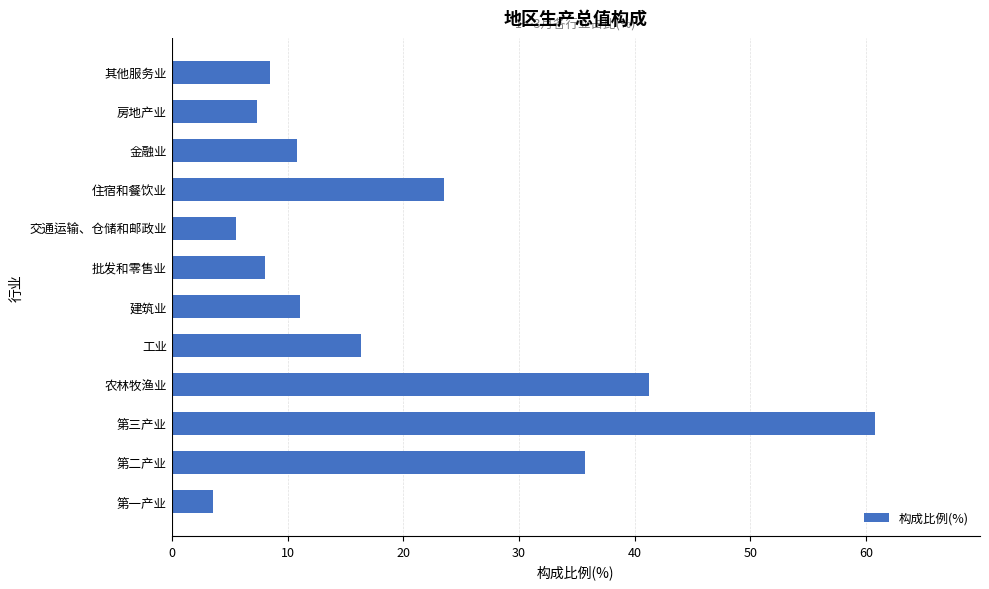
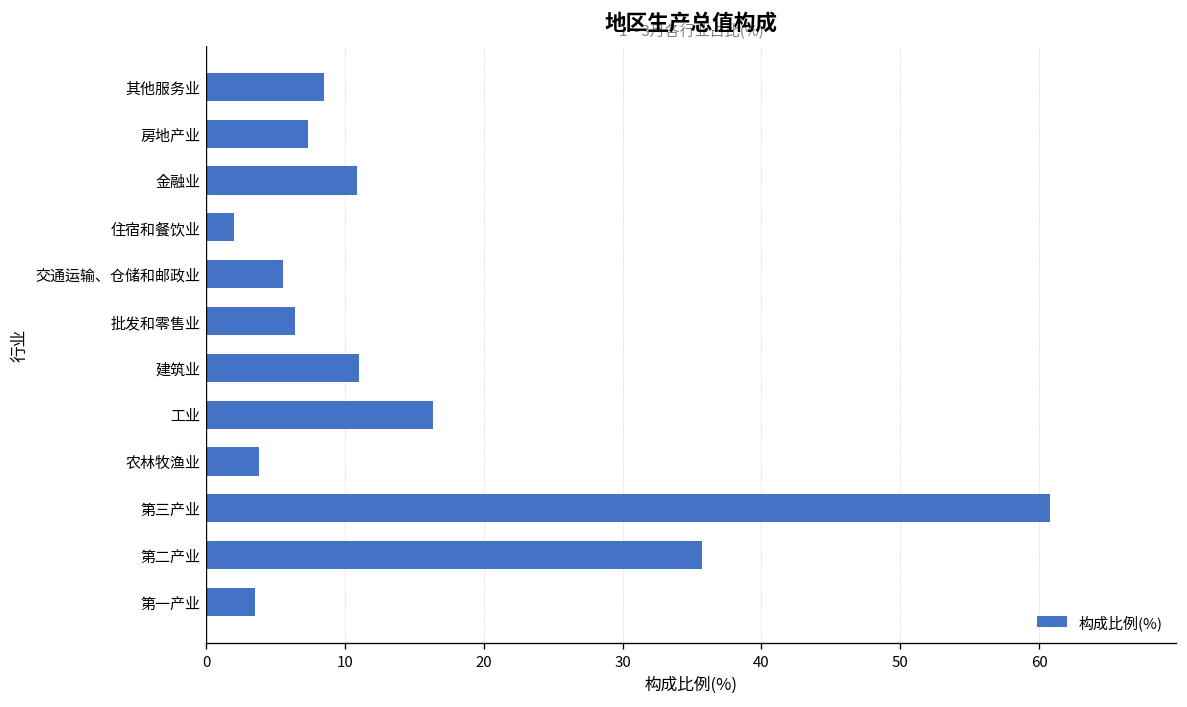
住宿和餐饮业: 23.5 -> 2.0
批发和零售业: 8.0 -> 6.4
农林牧渔业: 41.2 -> 3.8
